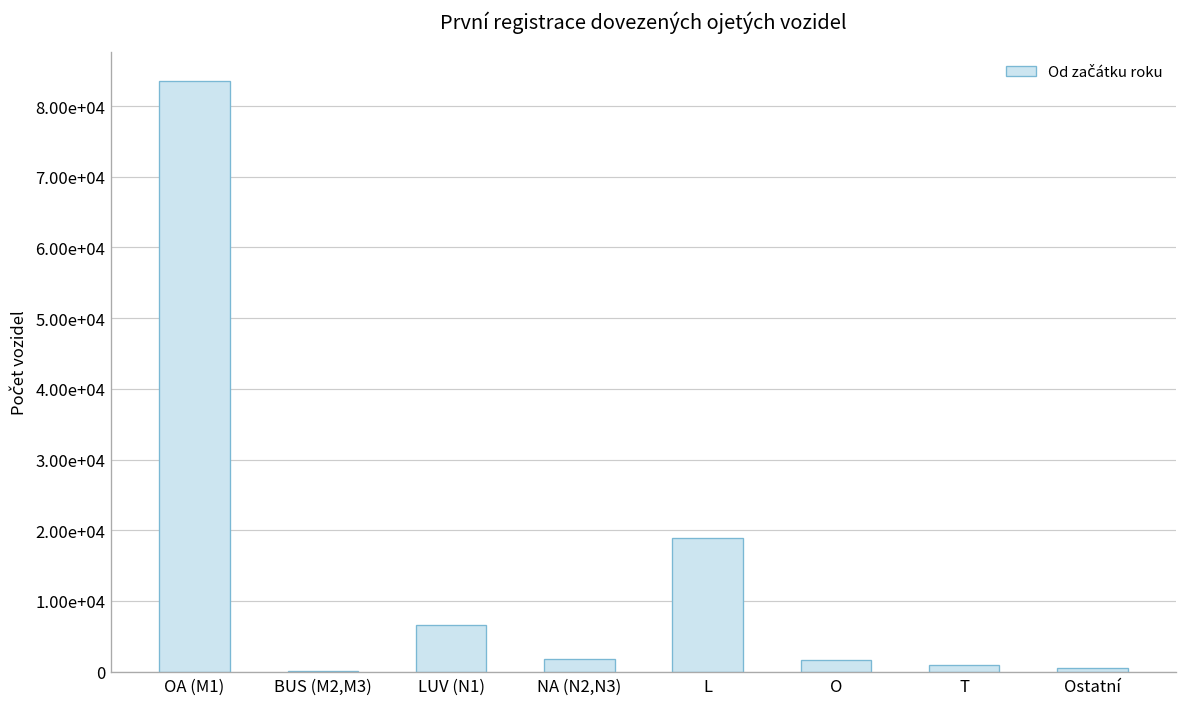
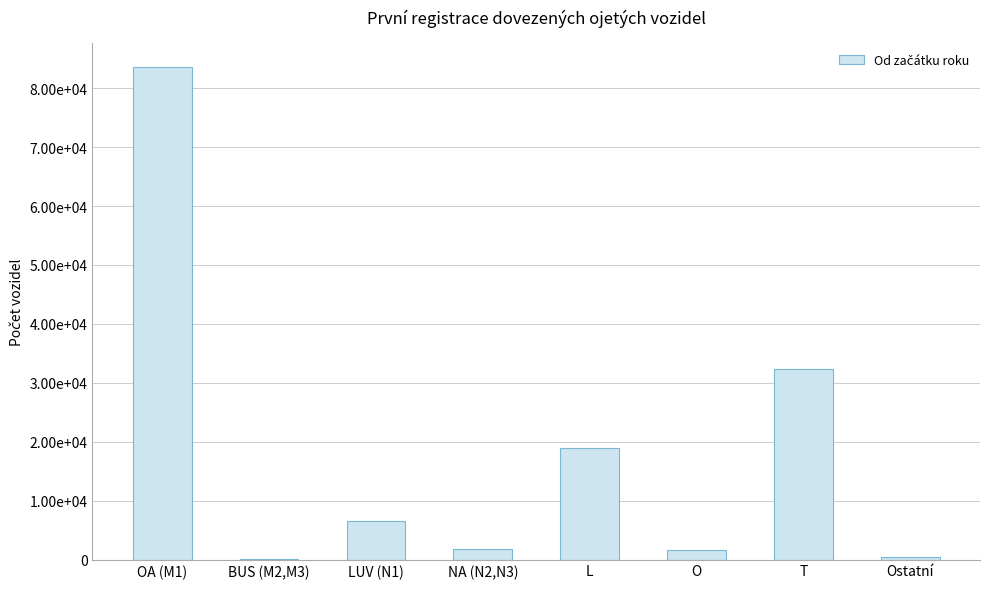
T: 1000 -> 32000
